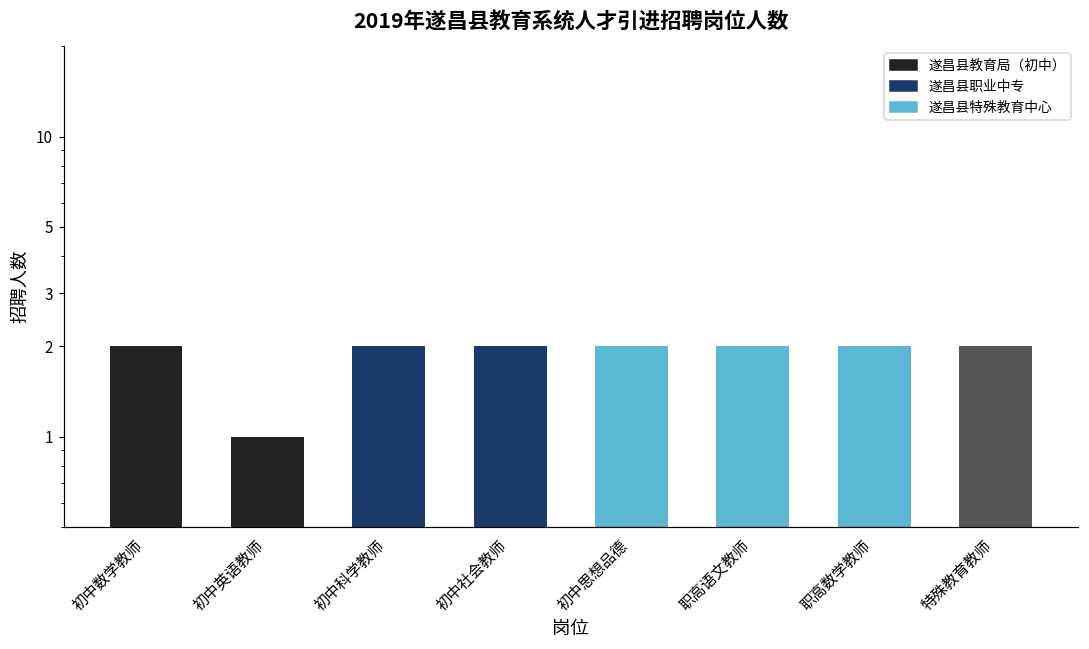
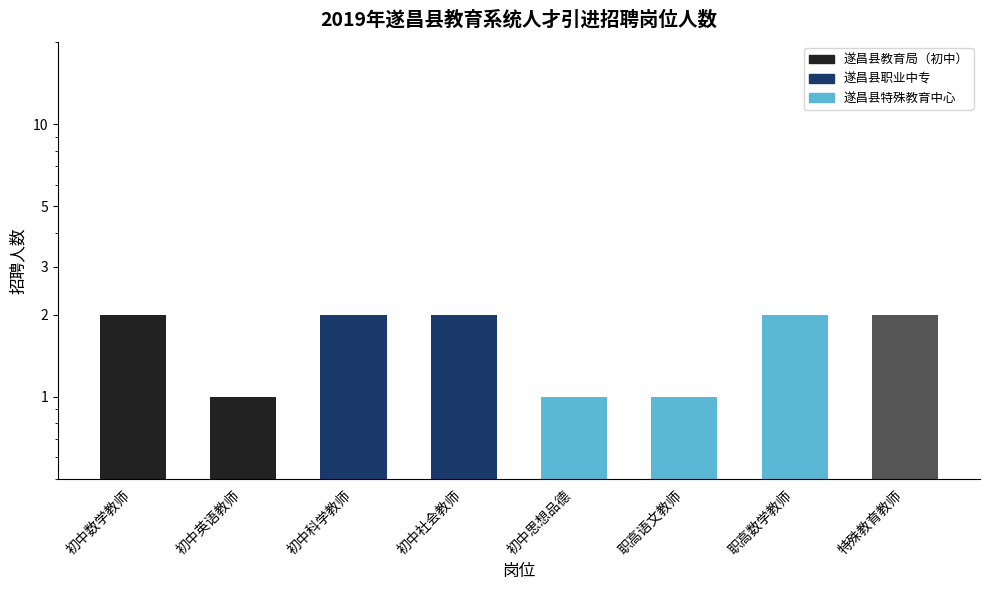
初中思想品德: 2 -> 1
职高语文教师: 2 -> 1
